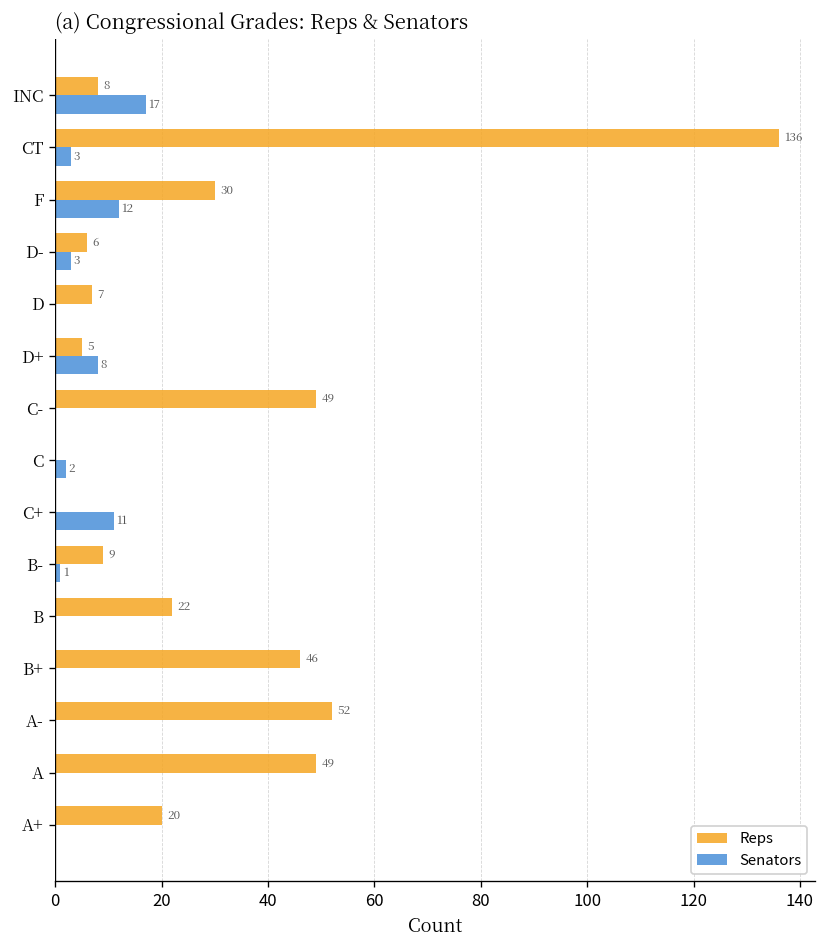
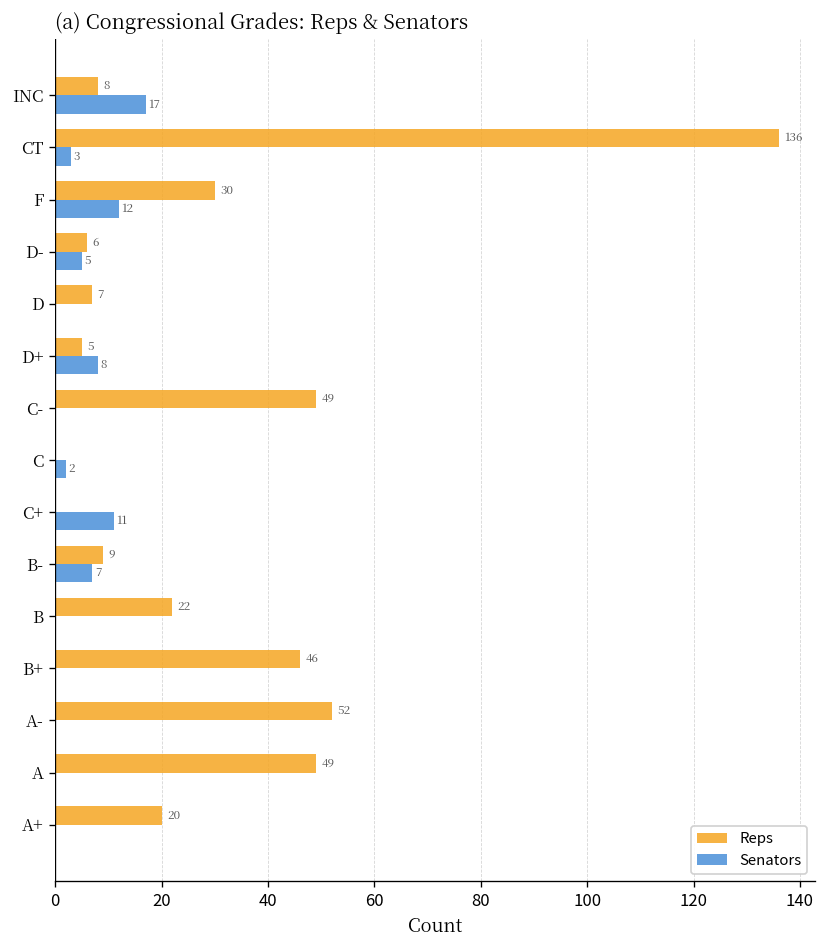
Senators, D-: 3 -> 5
Senators, B-: 1 -> 7
